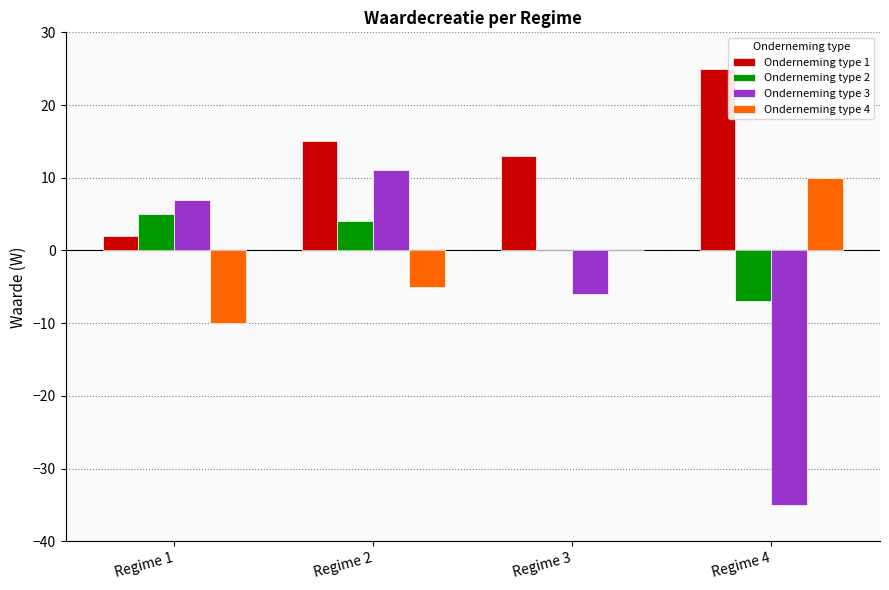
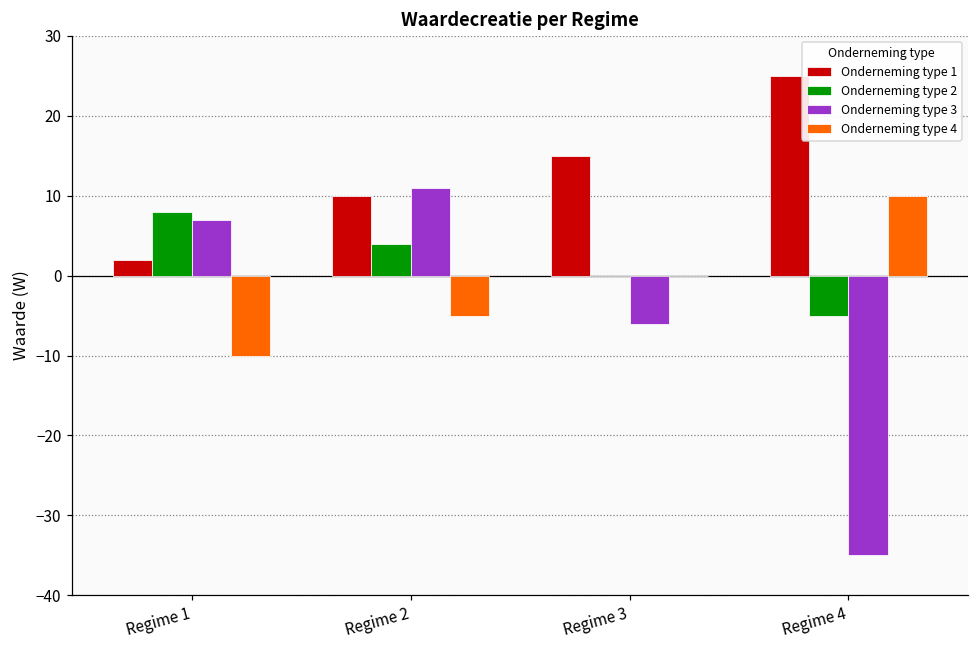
Onderneming type 2, Regime 1: 5 -> 8
Onderneming type 1, Regime 2: 15 -> 10
Onderneming type 1, Regime 3: 13 -> 15
Onderneming type 2, Regime 4: -7 -> -5
